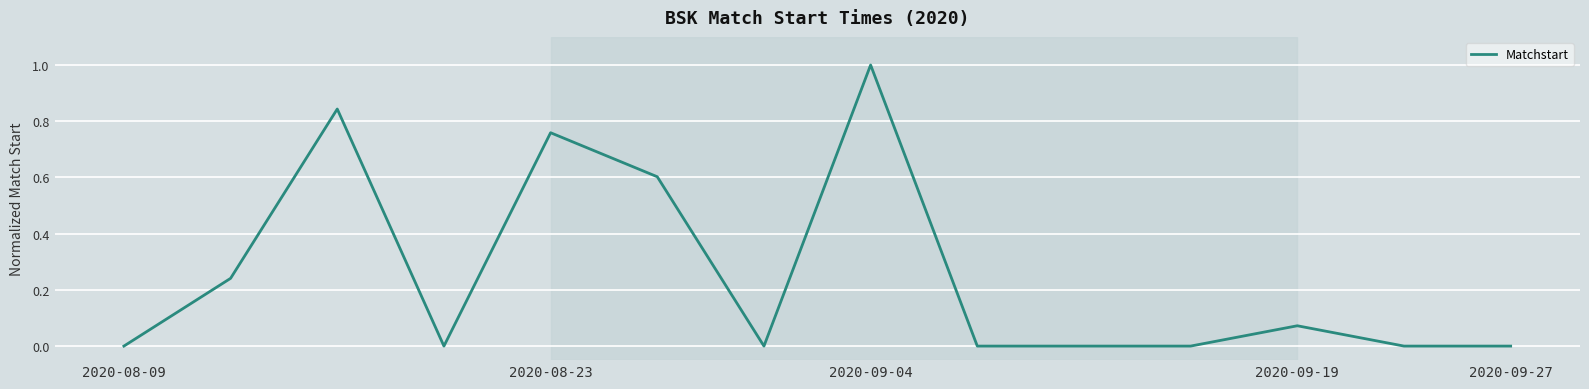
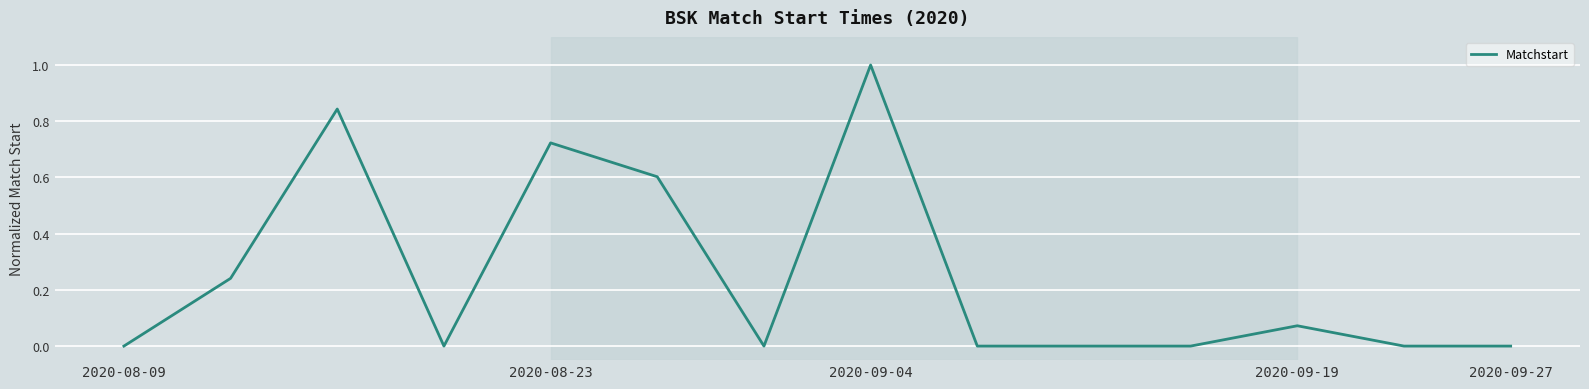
2020-08-23: 0.76 -> 0.72
